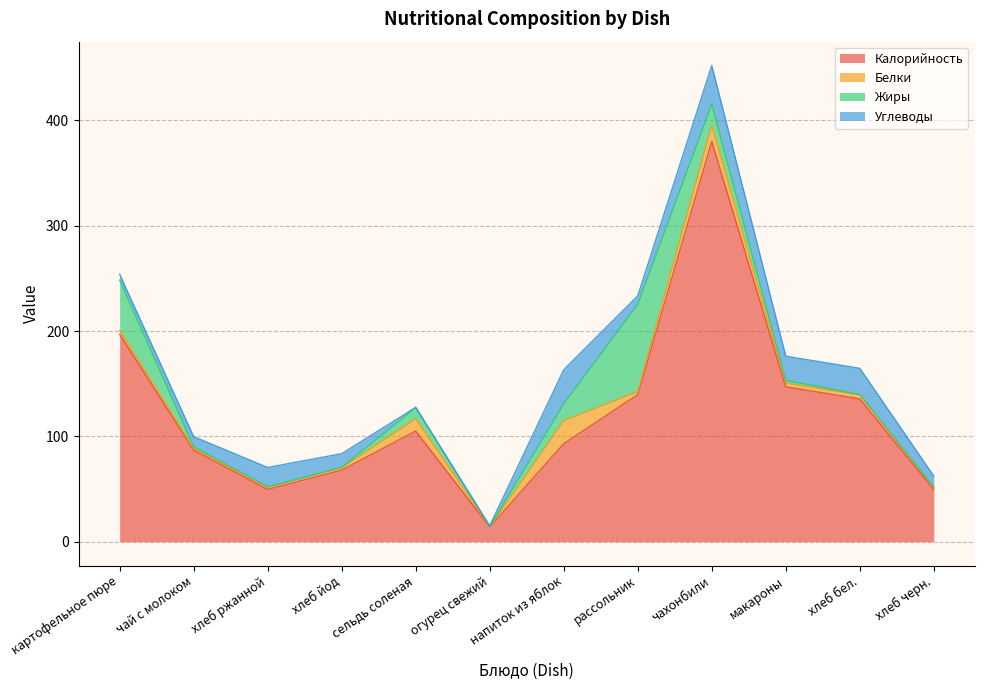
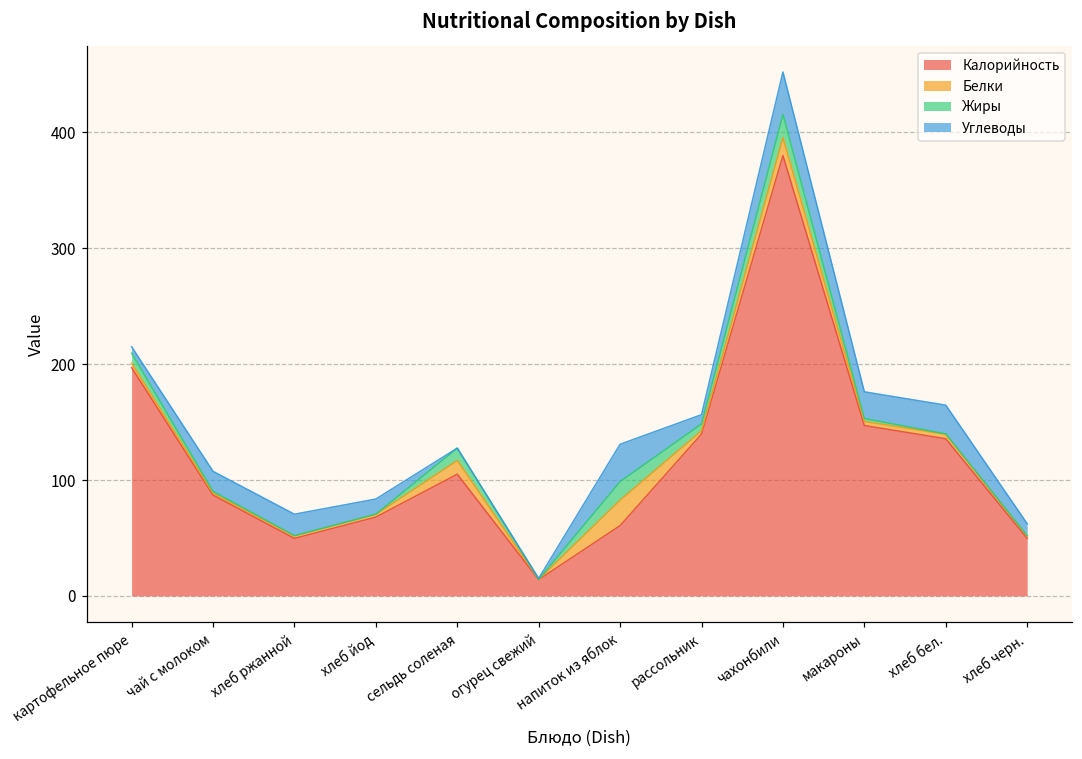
Жиры, картофельное пюре: 48 -> 9
Углеводы, чай с молоком: 10 -> 17
Калорийность, напиток из яблок: 93 -> 61
Жиры, рассольник: 83 -> 6
